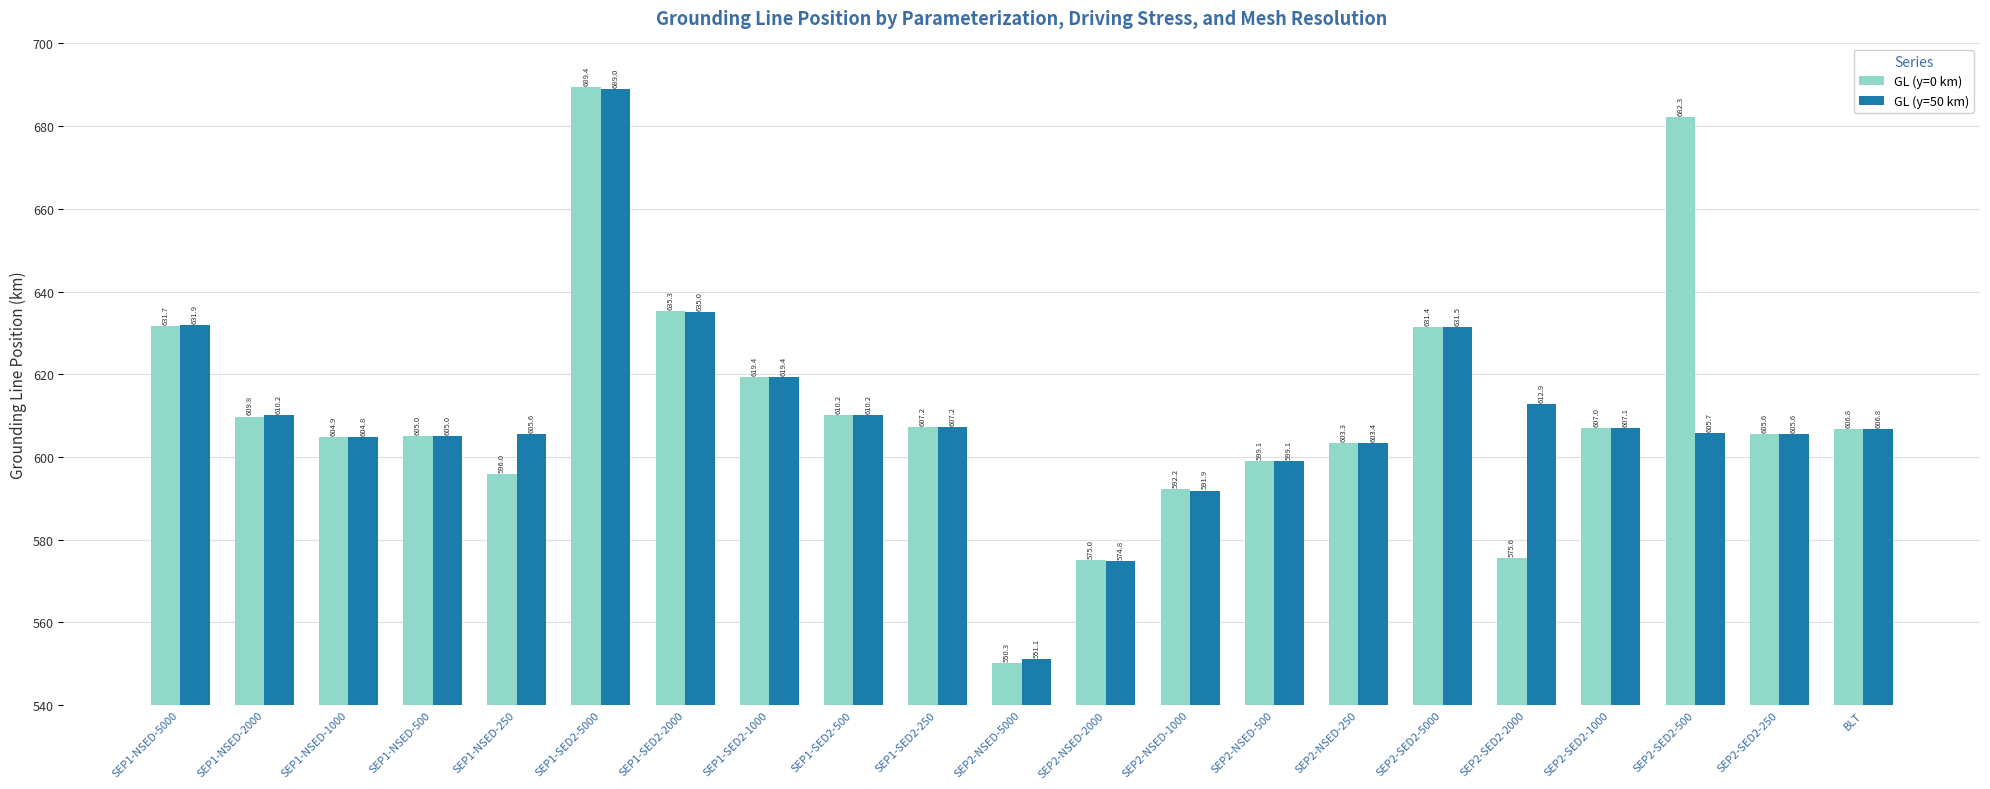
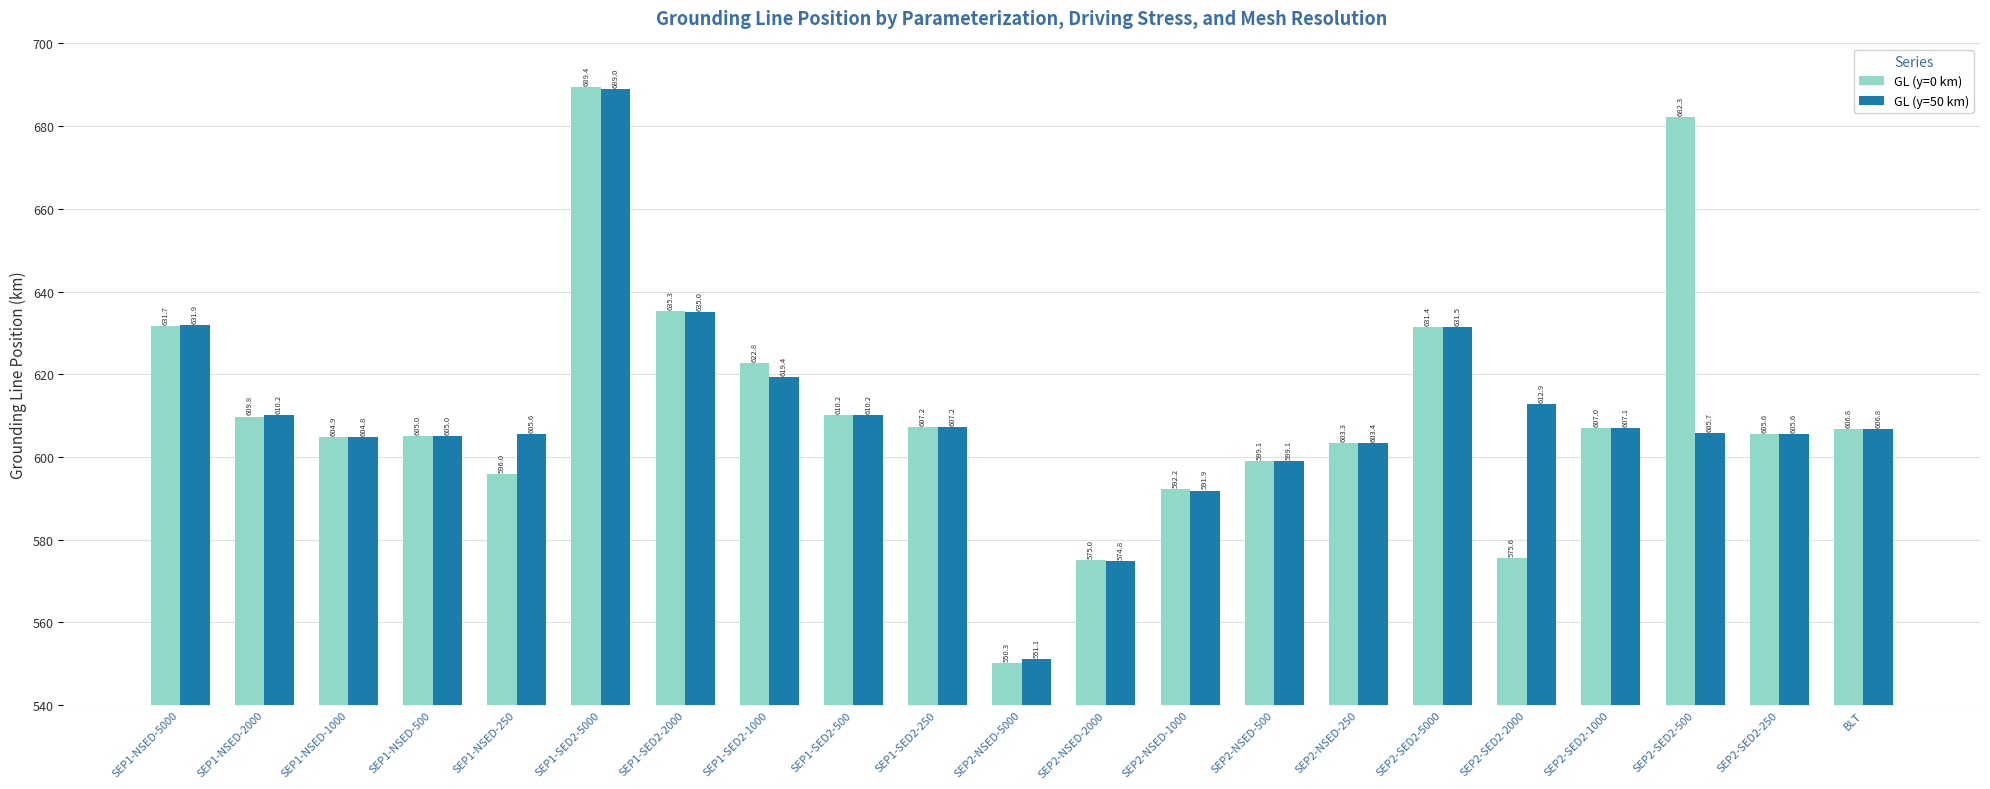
GL (y=0 km), SEP1-SED2-1000: 619.4 -> 622.8
